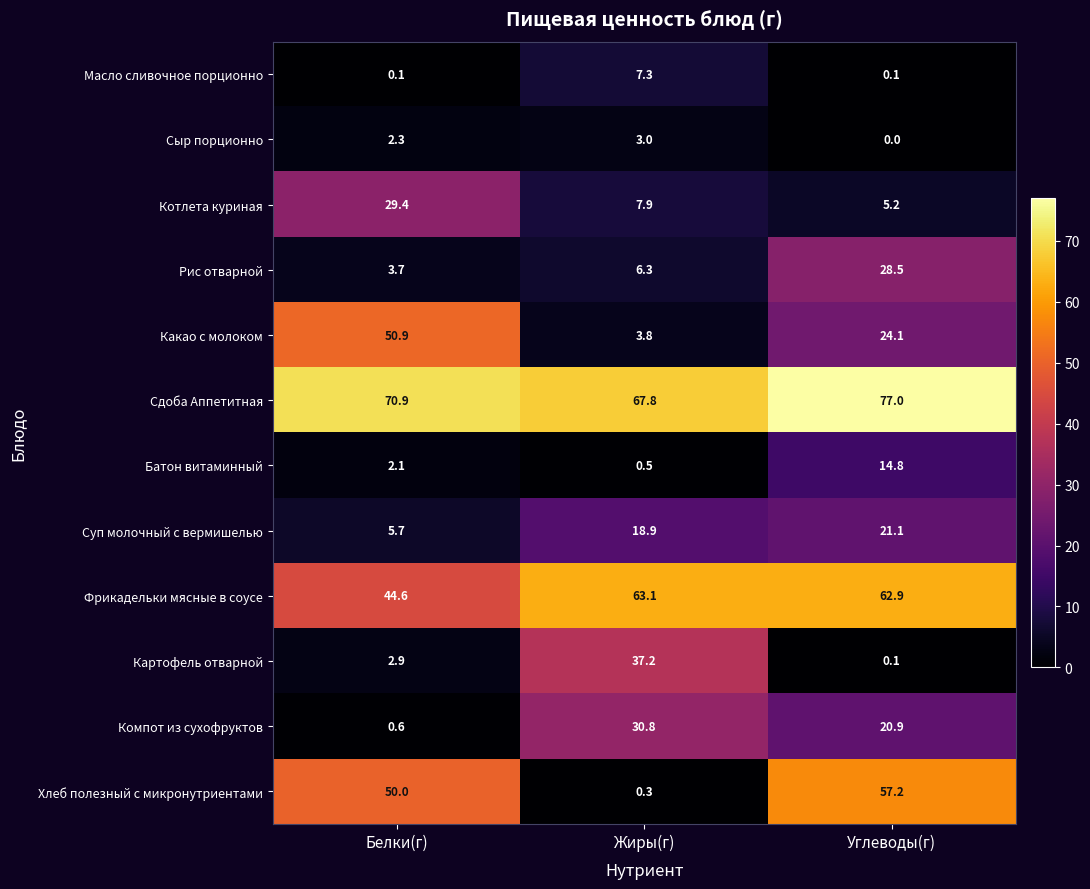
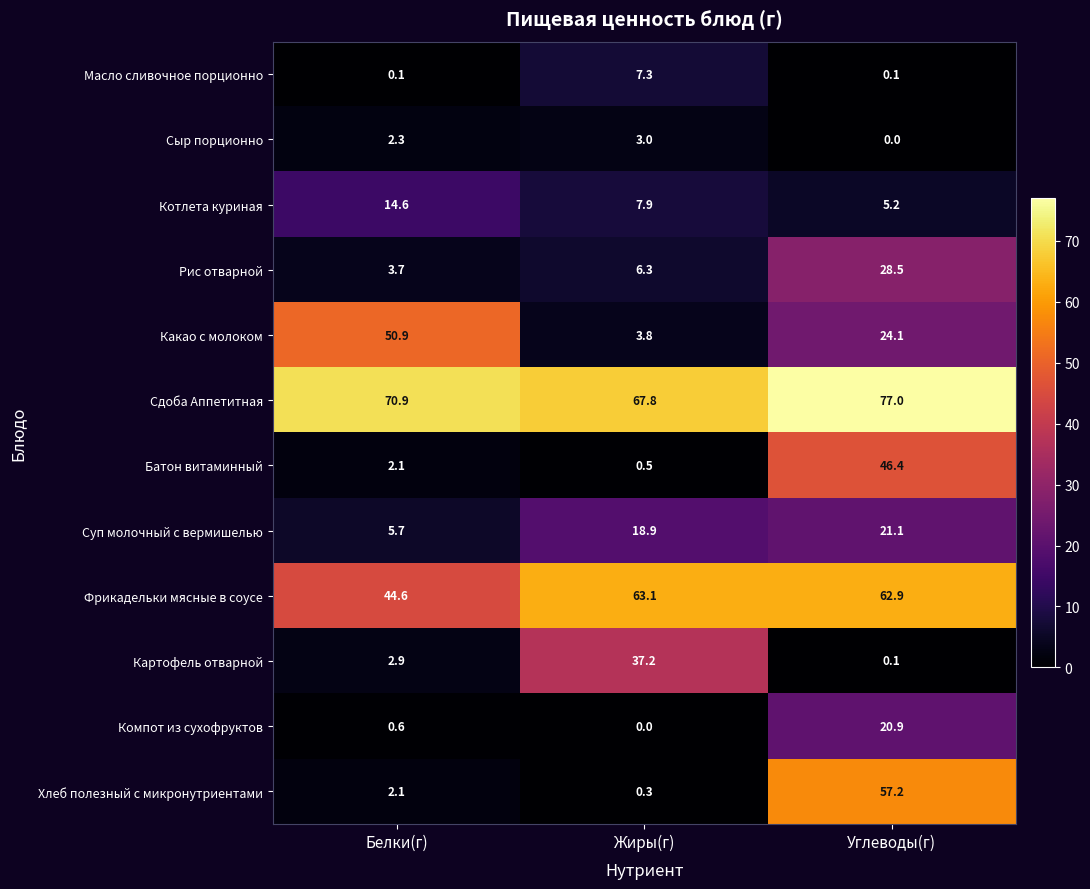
Котлета куриная, Белки(г): 29.4 -> 14.6
Батон витаминный, Углеводы(г): 14.8 -> 46.4
Компот из сухофруктов, Жиры(г): 30.8 -> 0.0
Хлеб полезный с микронутриентами, Белки(г): 50.0 -> 2.1
